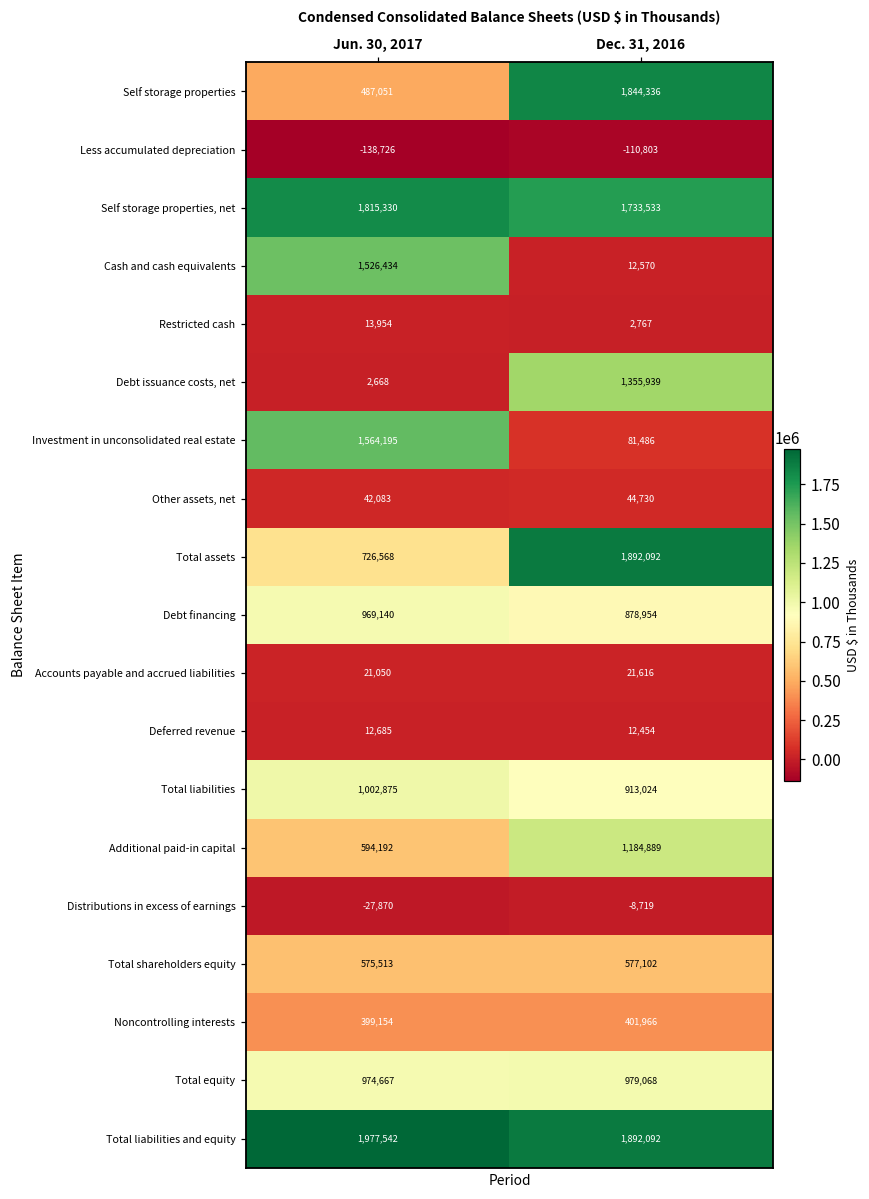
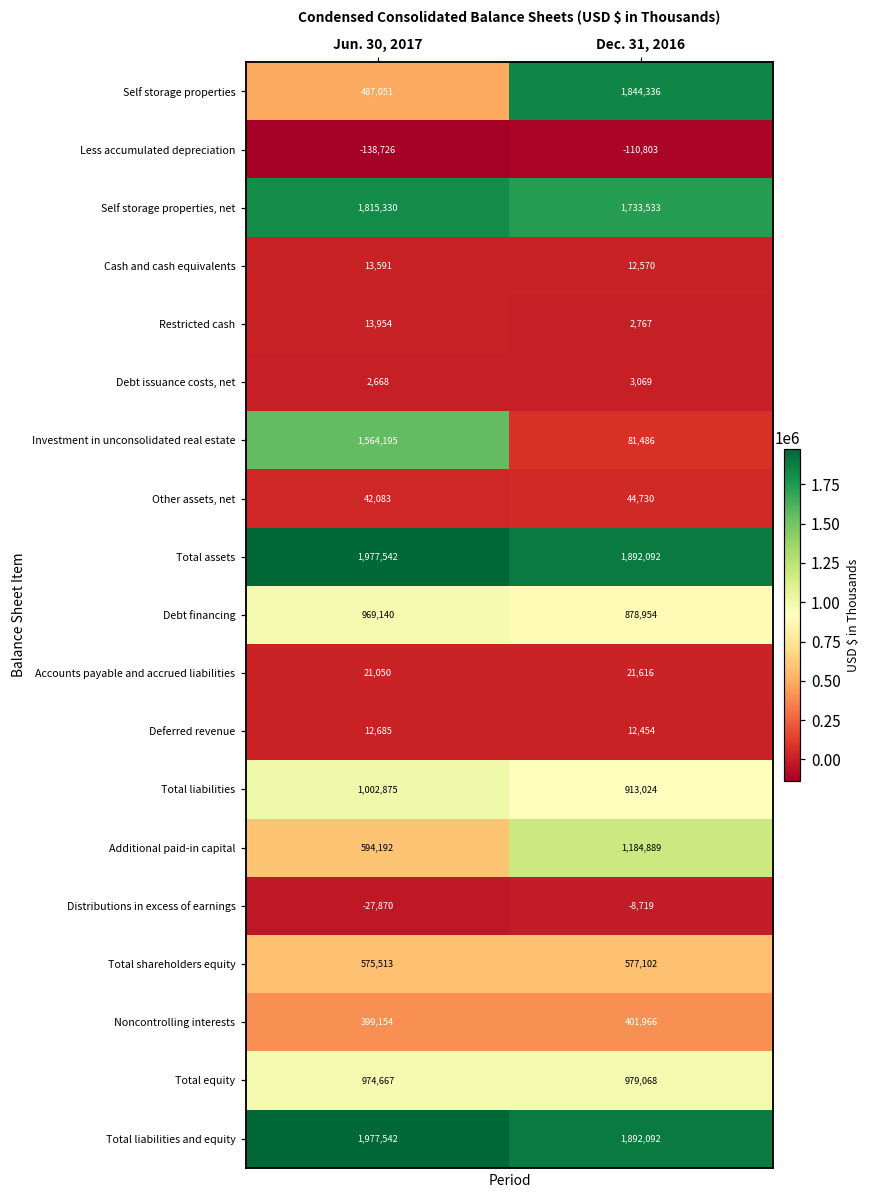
Cash and cash equivalents, Jun. 30, 2017: 1,526,434 -> 13,591
Debt issuance costs, net, Dec. 31, 2016: 1,355,939 -> 3,069
Total assets, Jun. 30, 2017: 726,568 -> 1,977,542
